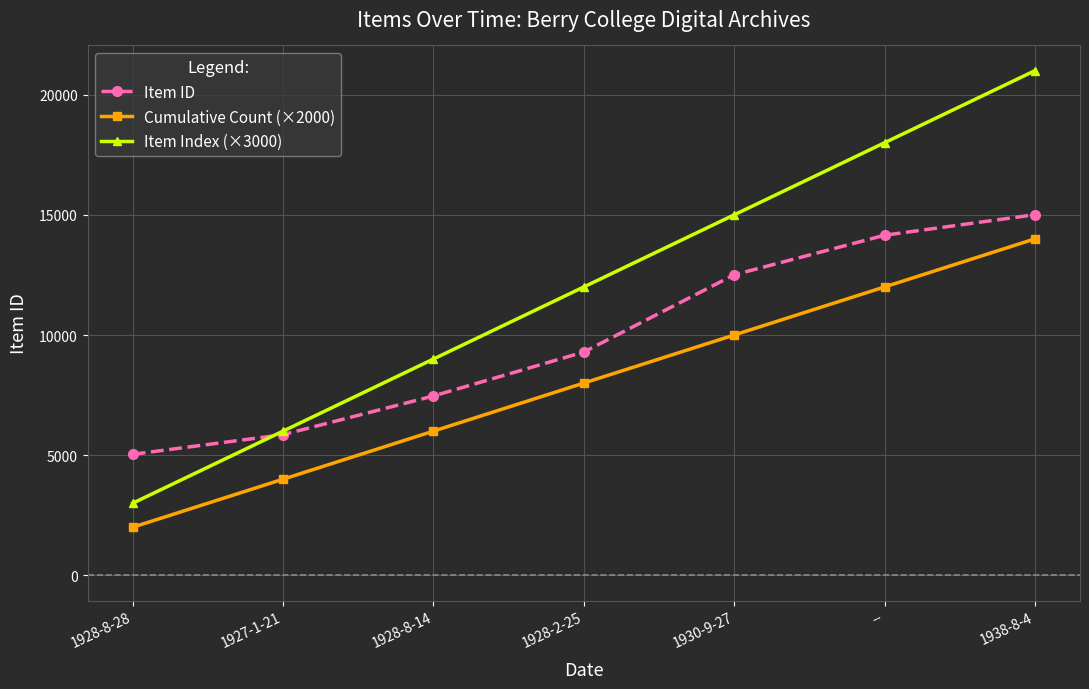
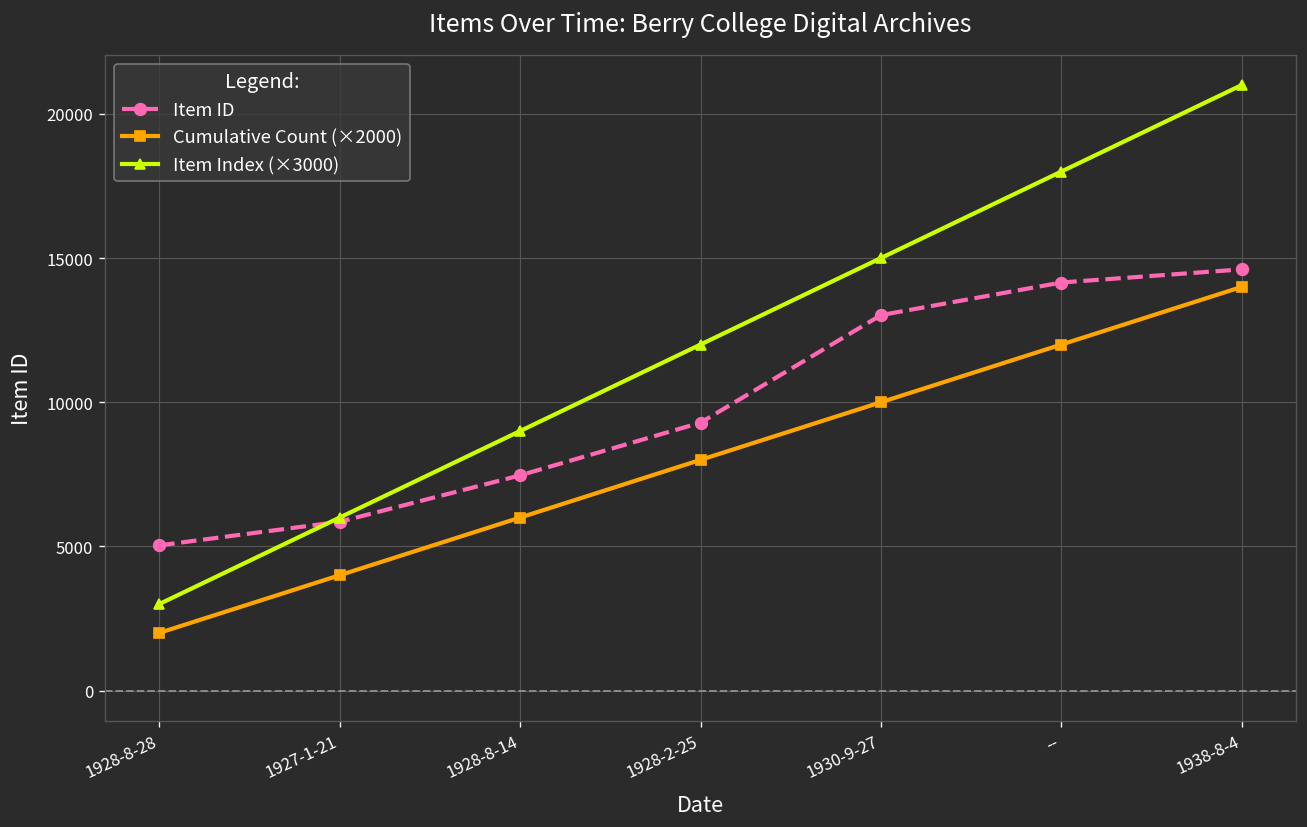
Item ID, 1930-9-27: 12500 -> 13000
Item ID, 1938-8-4: 15000 -> 14600
